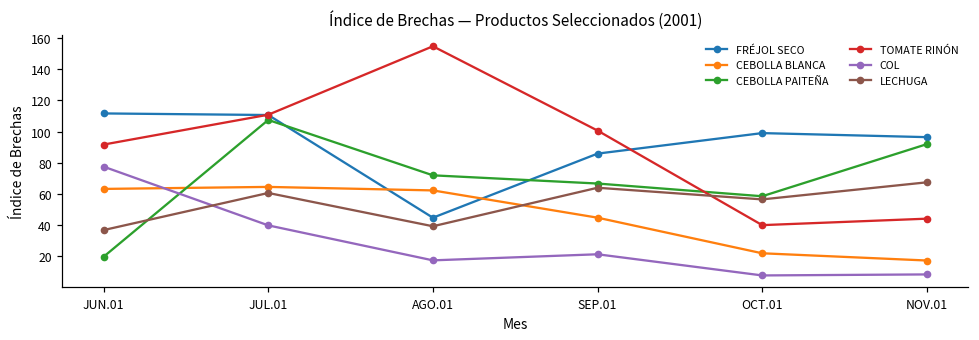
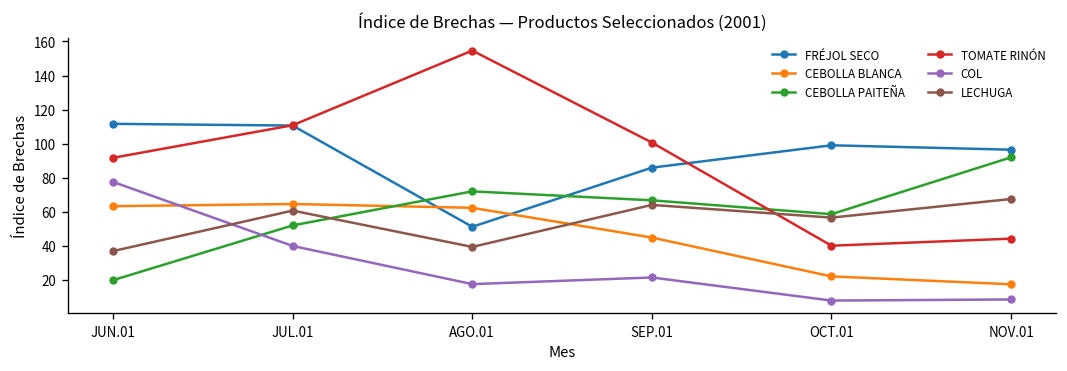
CEBOLLA PAITEÑA, JUL.01: 107 -> 52
FRÉJOL SECO, AGO.01: 45 -> 51
